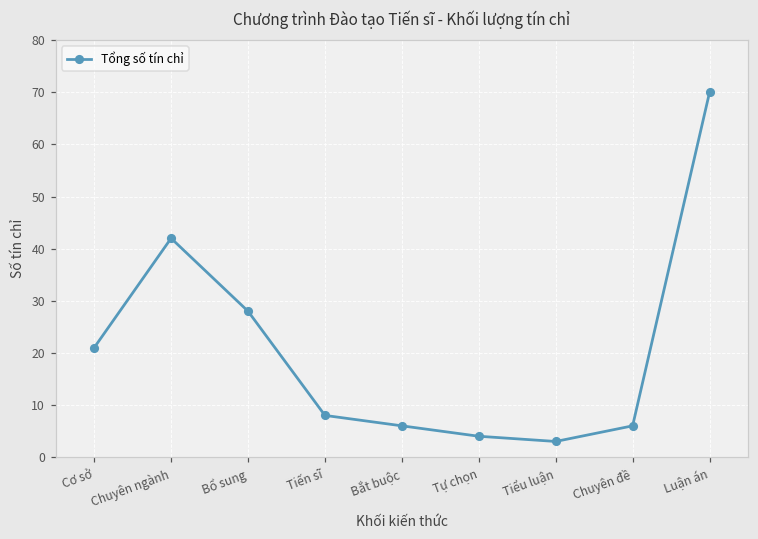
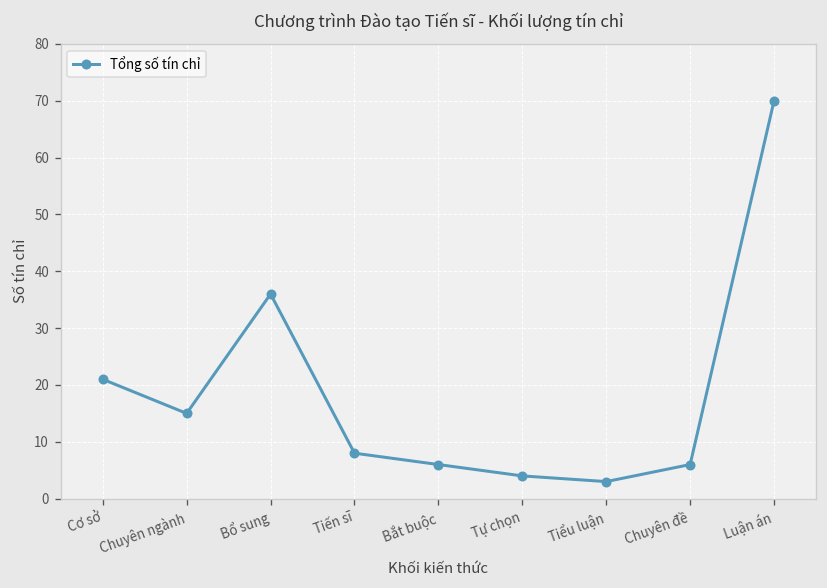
Chuyên ngành: 42 -> 15
Bổ sung: 28 -> 36
